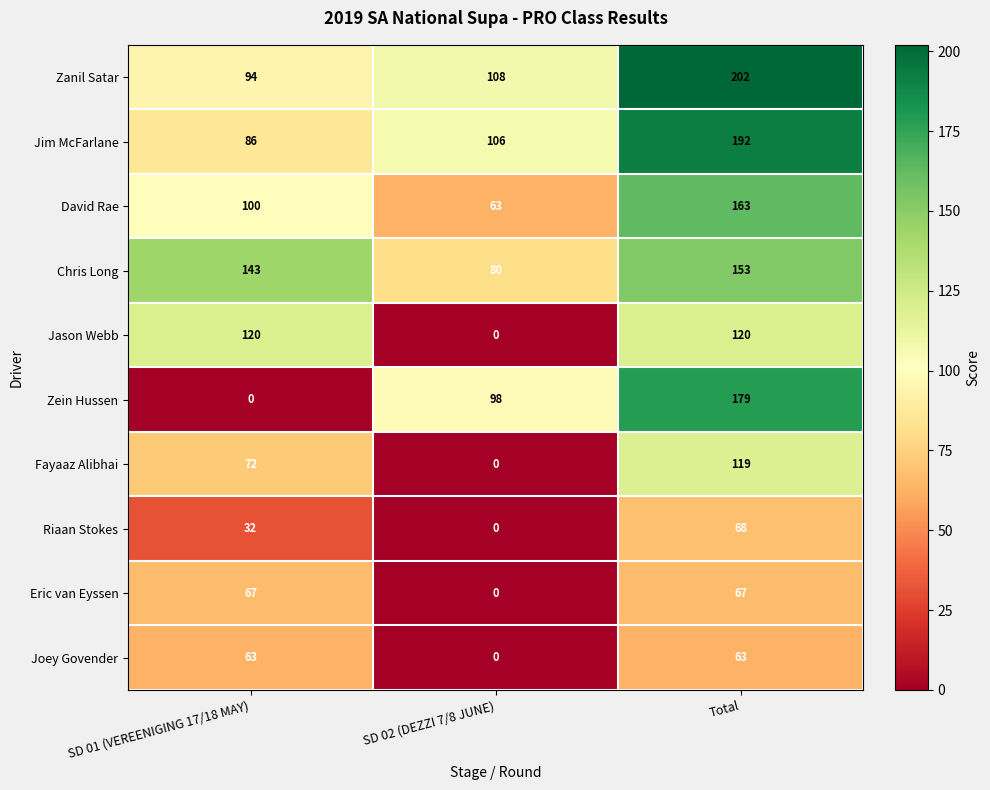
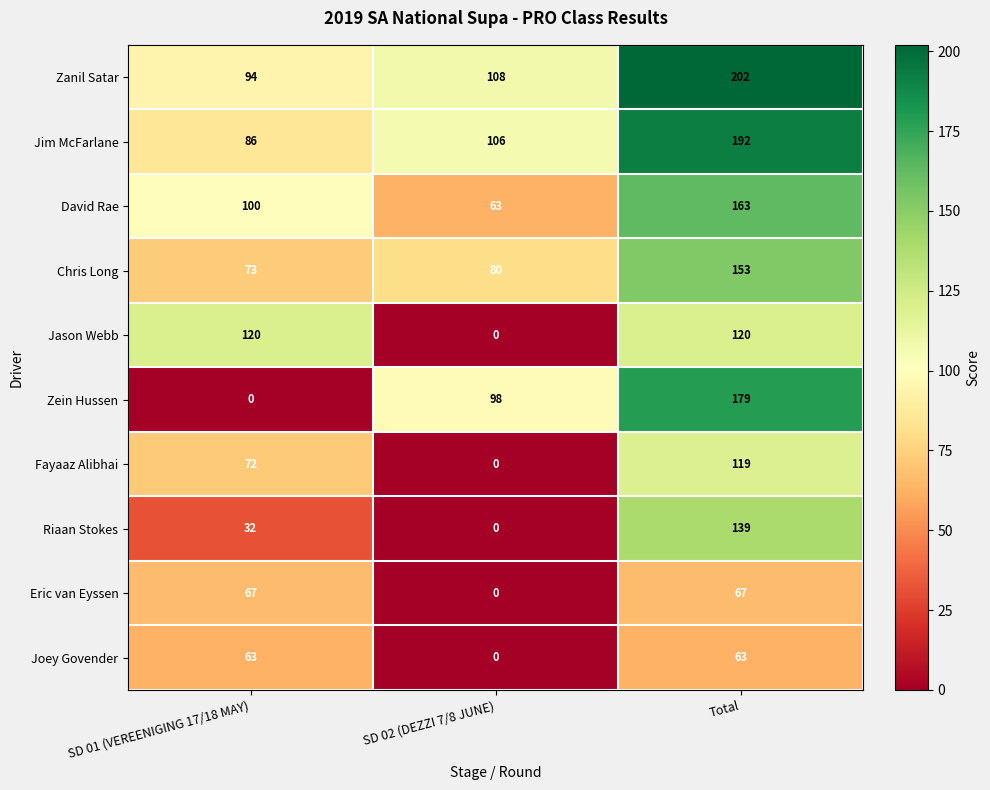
Chris Long, SD 01 (VEREENIGING 17/18 MAY): 143 -> 73
Riaan Stokes, Total: 68 -> 139
